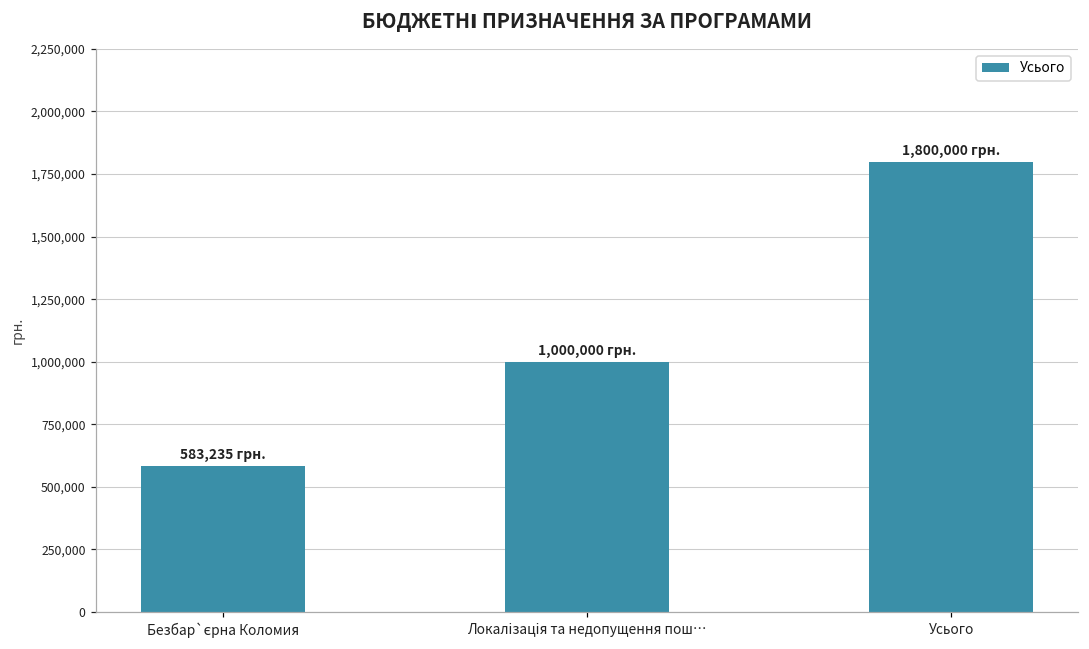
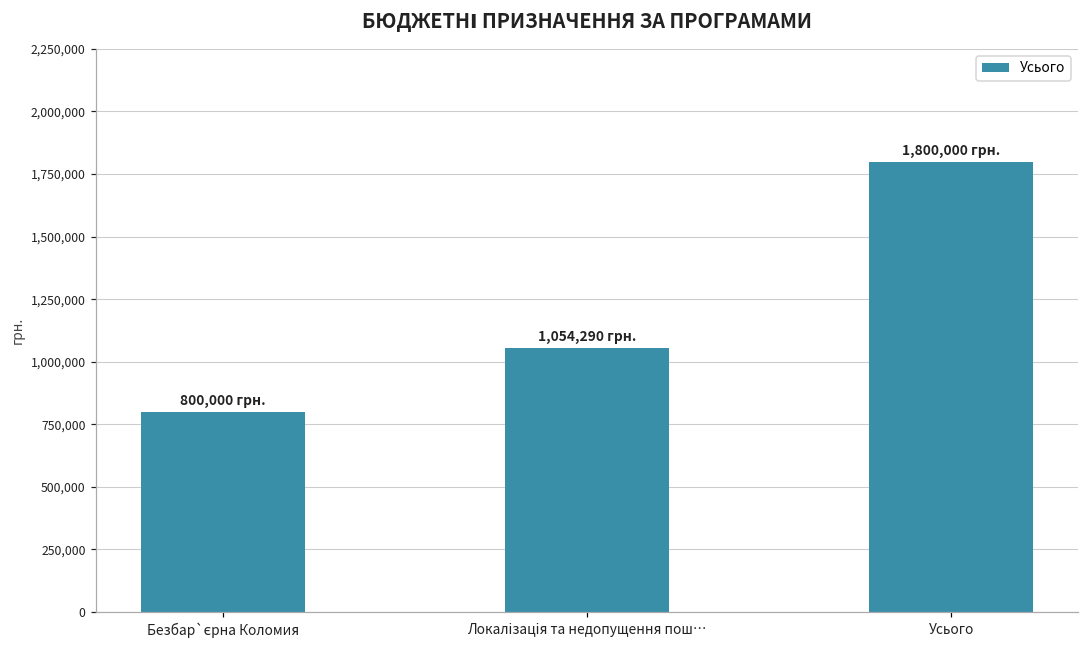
Безбар`єрна Коломия: 583,235 -> 800,000
Локалізація та недопущення пош…: 1,000,000 -> 1,054,290
